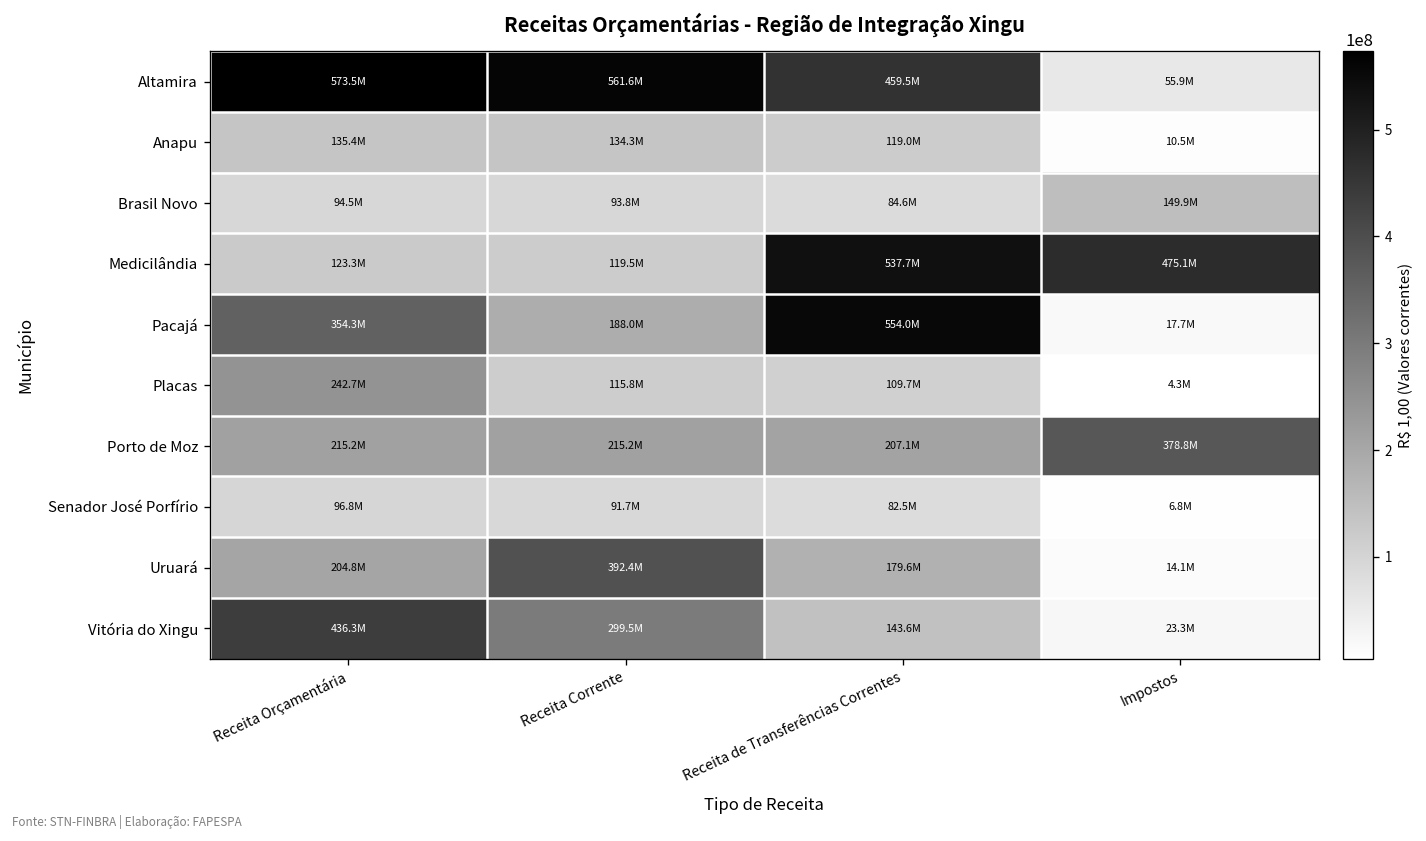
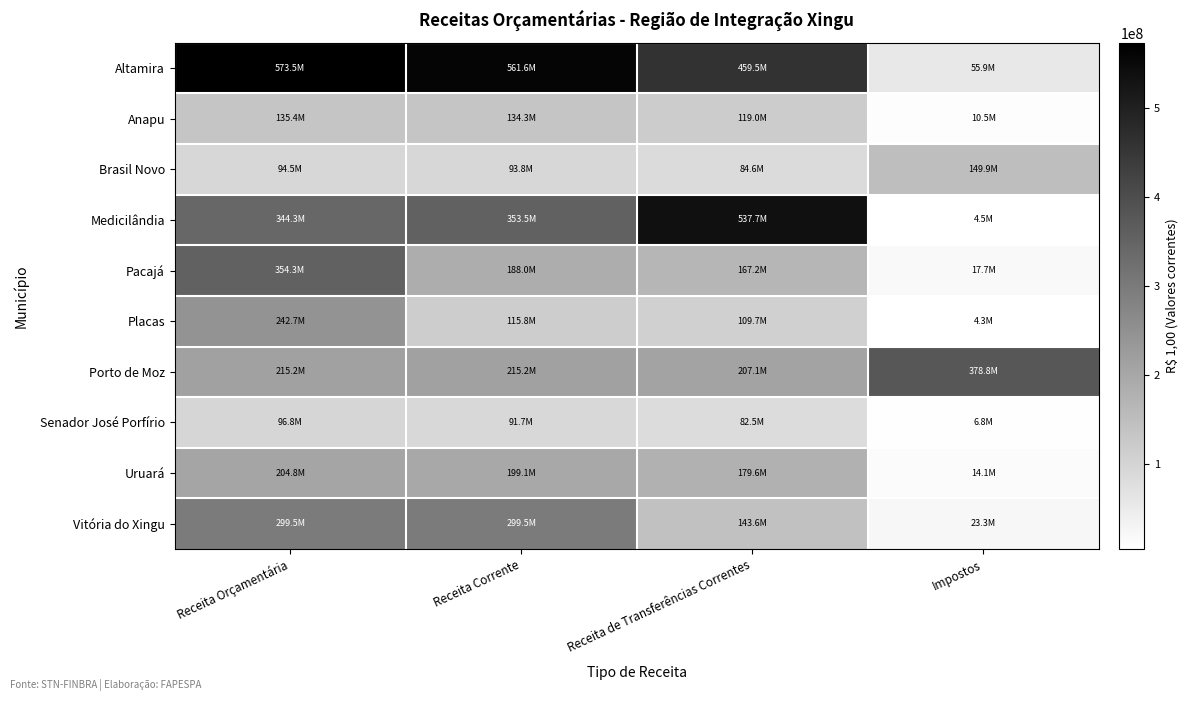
Medicilândia, Receita Orçamentária: 123.3M -> 344.3M
Medicilândia, Receita Corrente: 119.5M -> 353.5M
Medicilândia, Impostos: 475.1M -> 4.5M
Pacajá, Receita de Transferências Correntes: 554.0M -> 167.2M
Uruará, Receita Corrente: 392.4M -> 199.1M
Vitória do Xingu, Receita Orçamentária: 436.3M -> 299.5M
